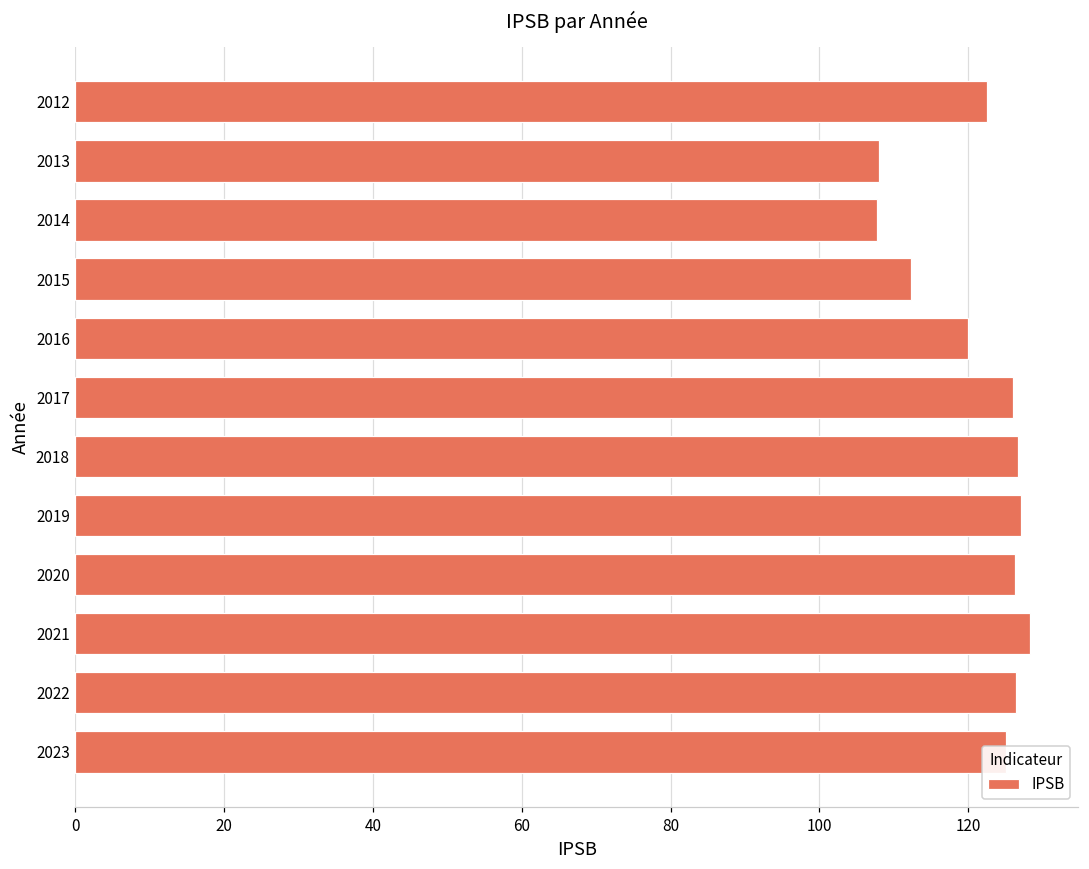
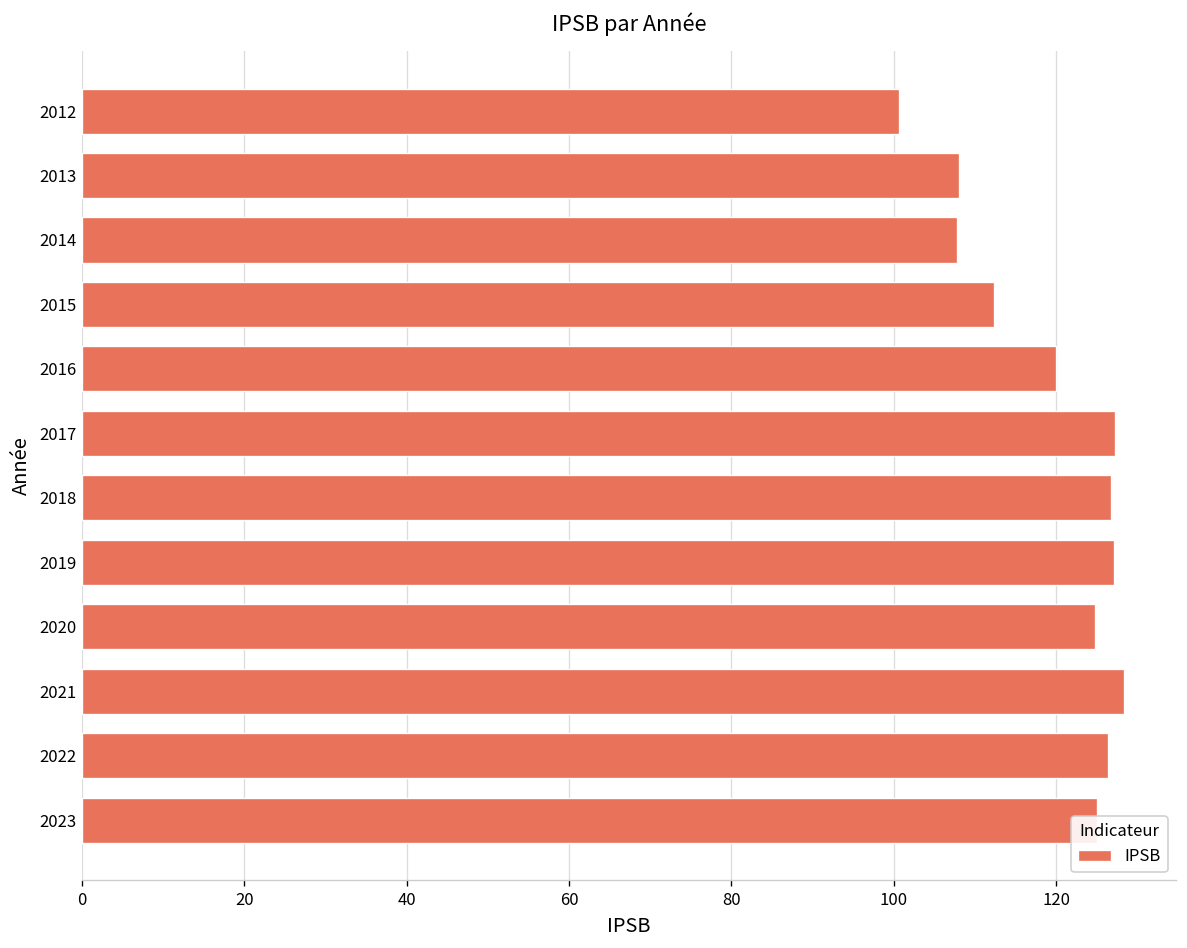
2012: 123 -> 101
2017: 126 -> 127
2020: 126 -> 125
